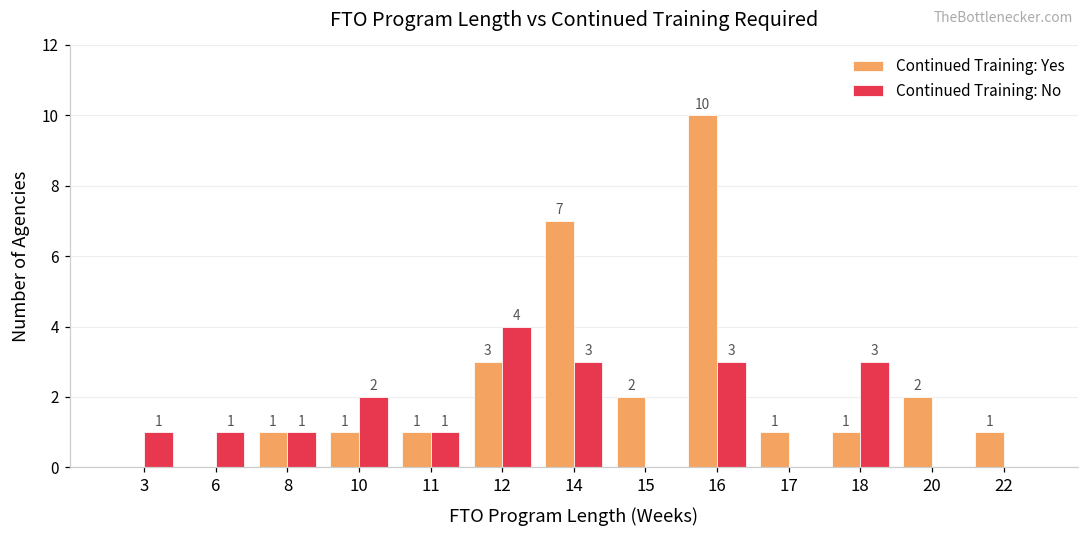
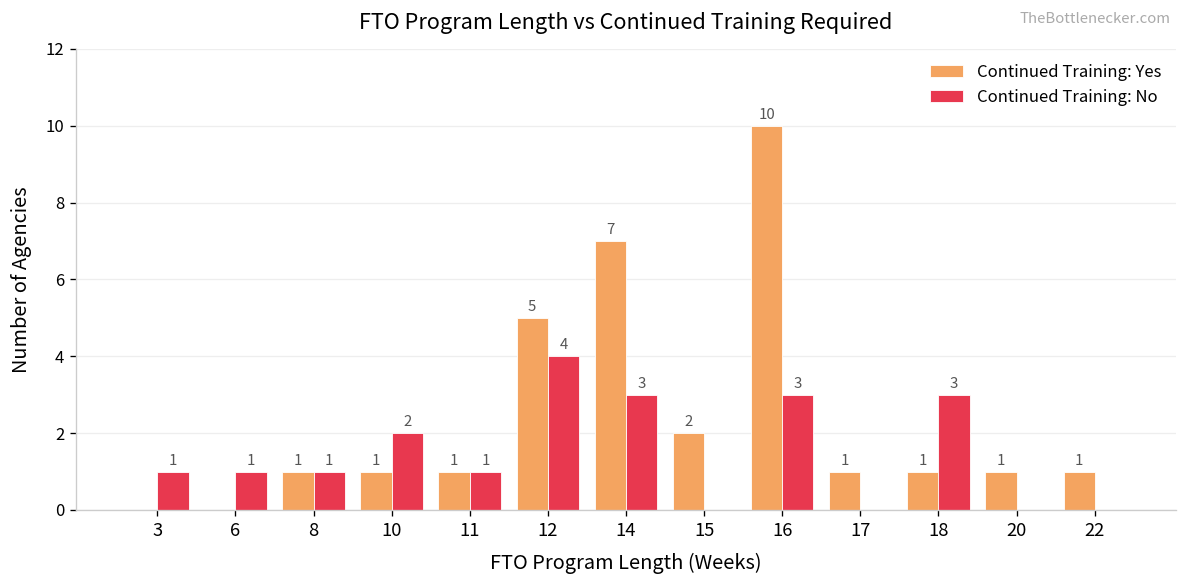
Continued Training: Yes, 12: 3 -> 5
Continued Training: Yes, 20: 2 -> 1
